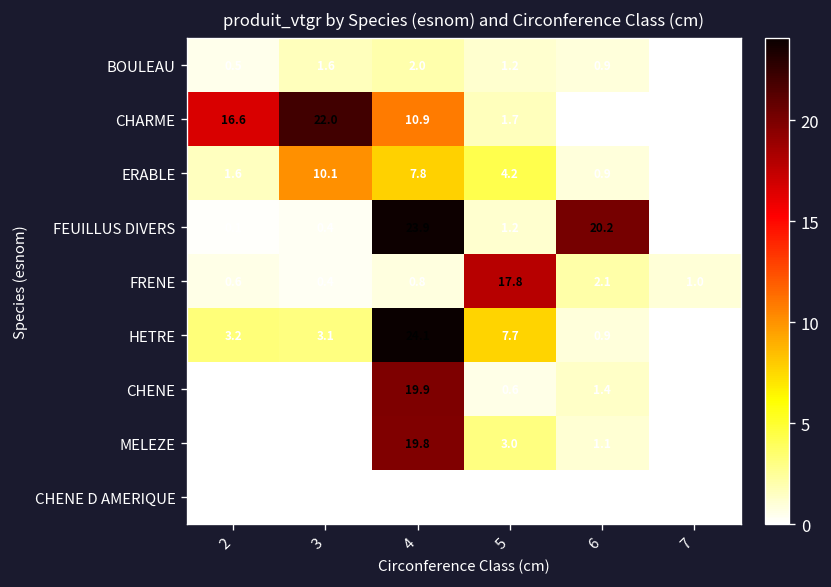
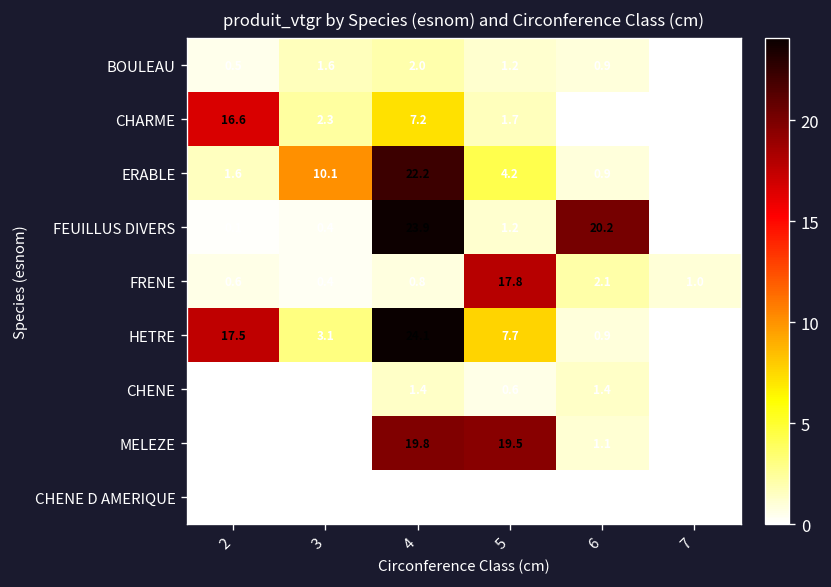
CHARME, 3: 22.0 -> 2.3
CHARME, 4: 10.9 -> 7.2
ERABLE, 4: 7.8 -> 22.2
HETRE, 2: 3.2 -> 17.5
CHENE, 4: 19.9 -> 1.4
MELEZE, 5: 3.0 -> 19.5
